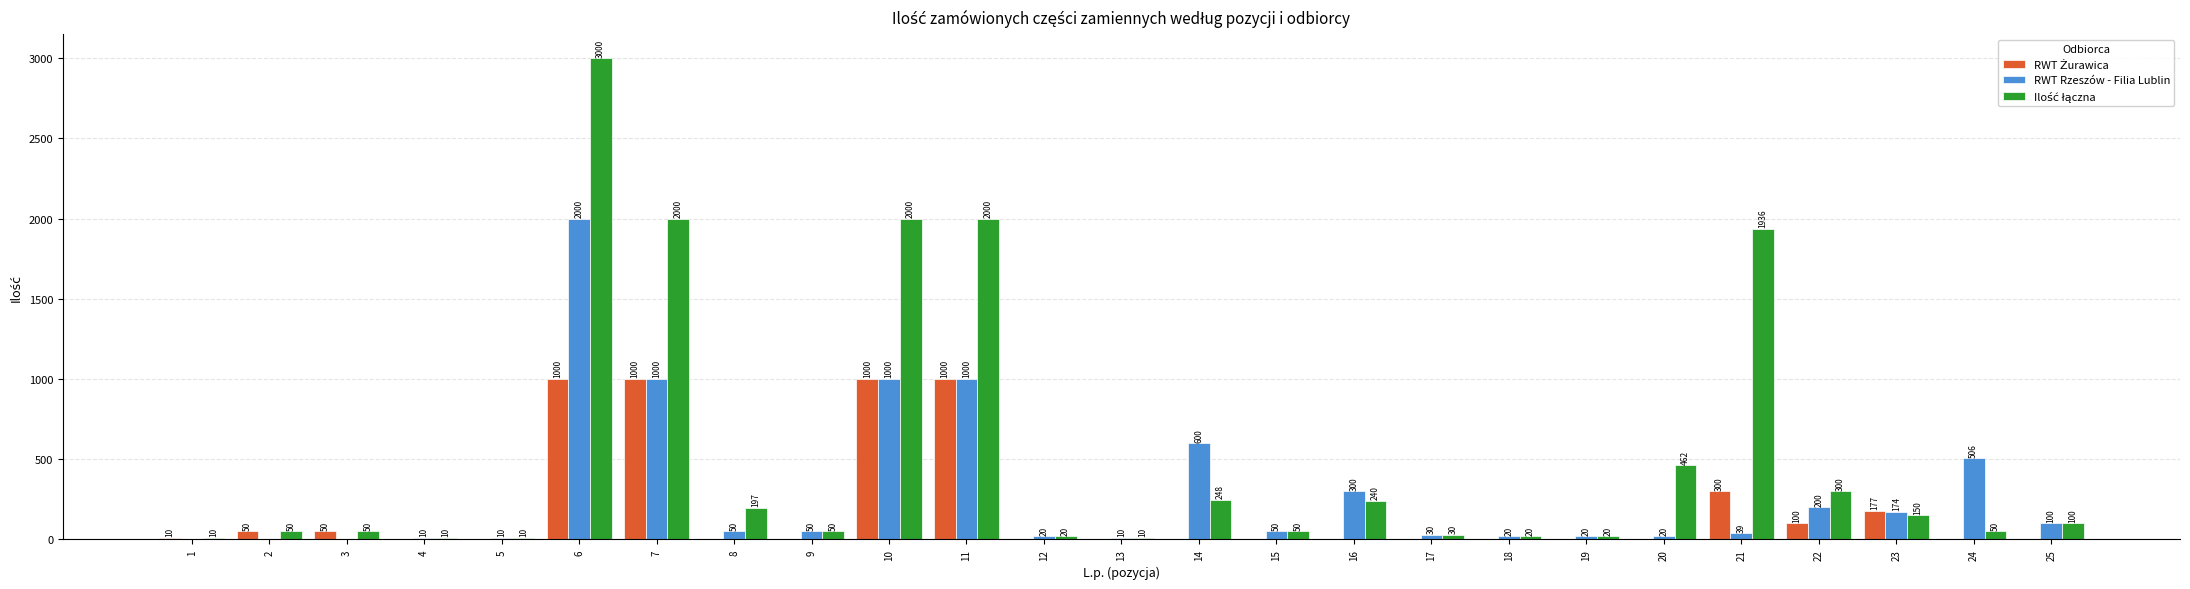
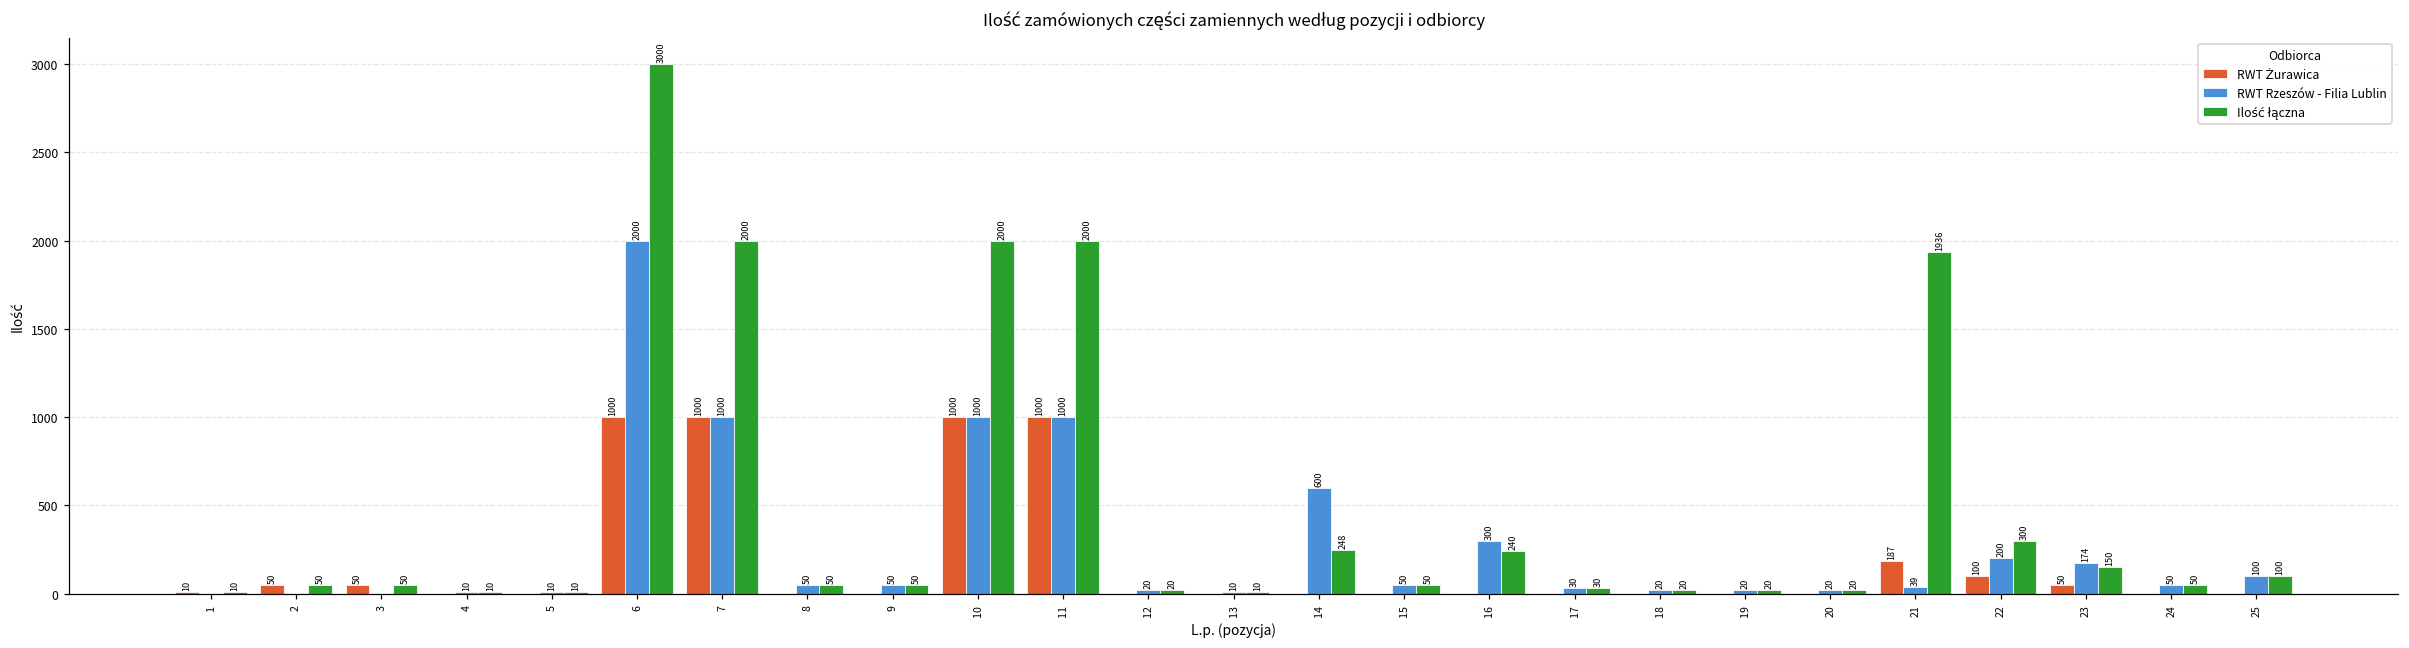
Ilość łączna, 8: 197 -> 50
Ilość łączna, 20: 462 -> 20
RWT Żurawica, 21: 300 -> 187
RWT Żurawica, 23: 177 -> 50
RWT Rzeszów - Filia Lublin, 24: 506 -> 50
